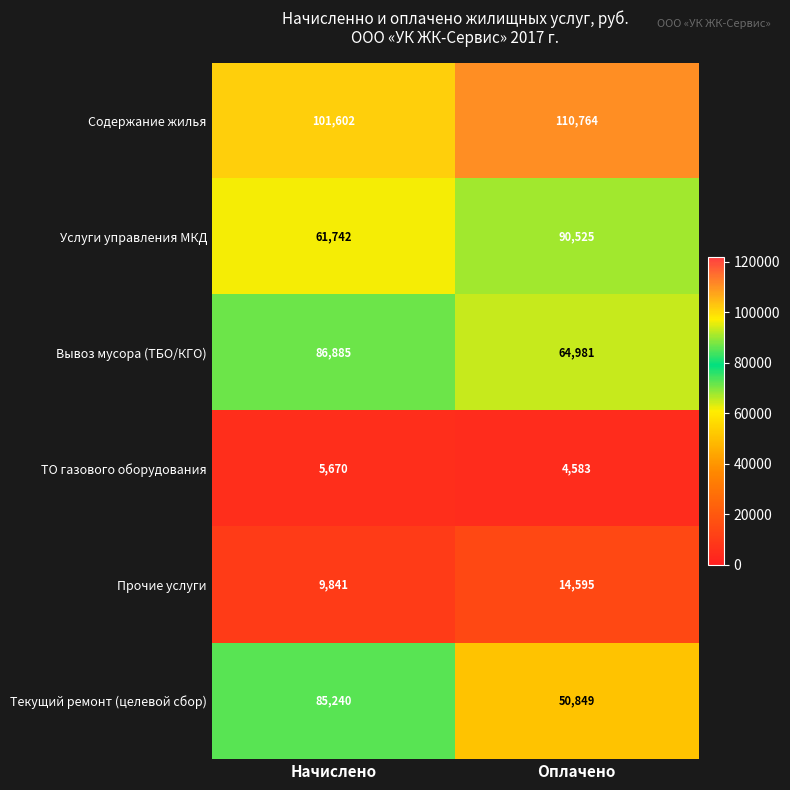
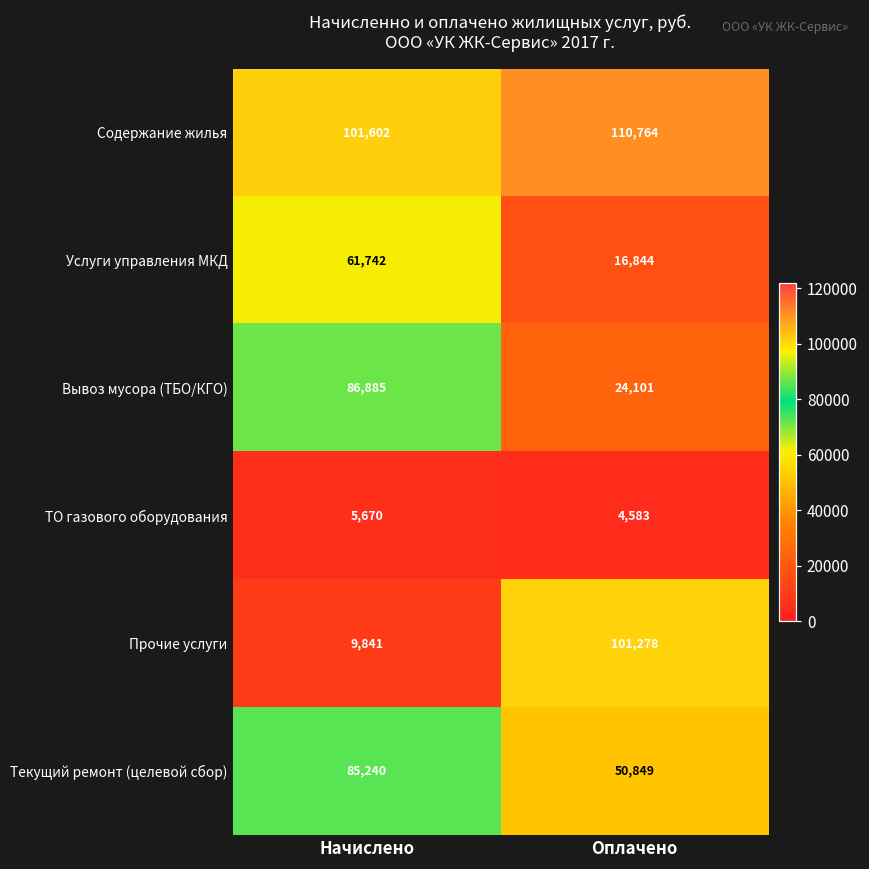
Услуги управления МКД, Оплачено: 90,525 -> 16,844
Вывоз мусора (ТБО/КГО), Оплачено: 64,981 -> 24,101
Прочие услуги, Оплачено: 14,595 -> 101,278
